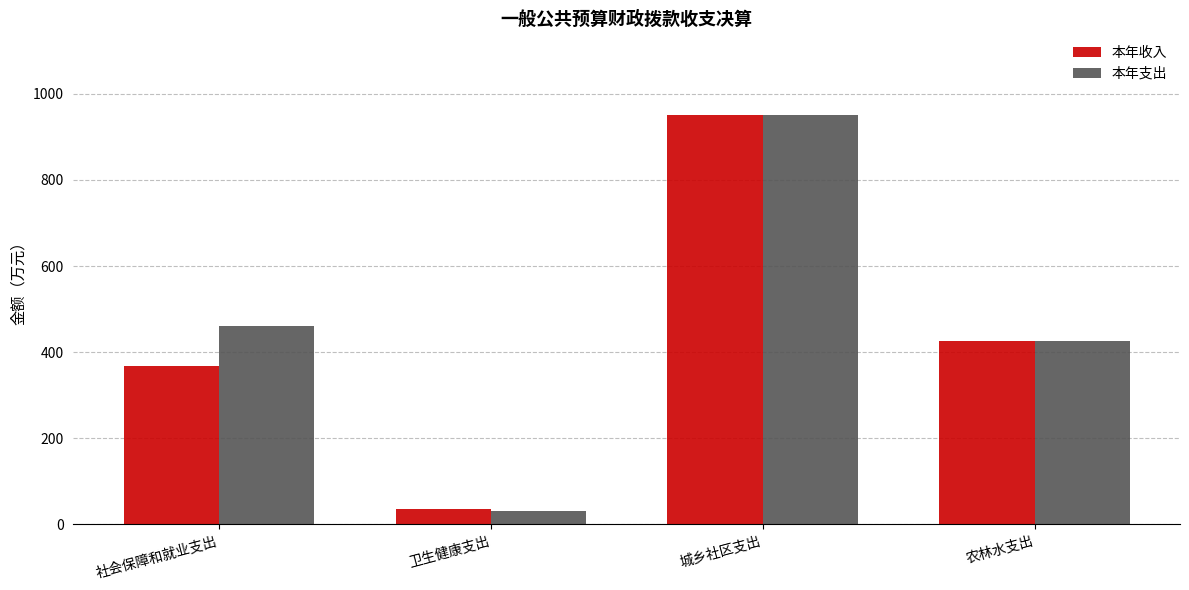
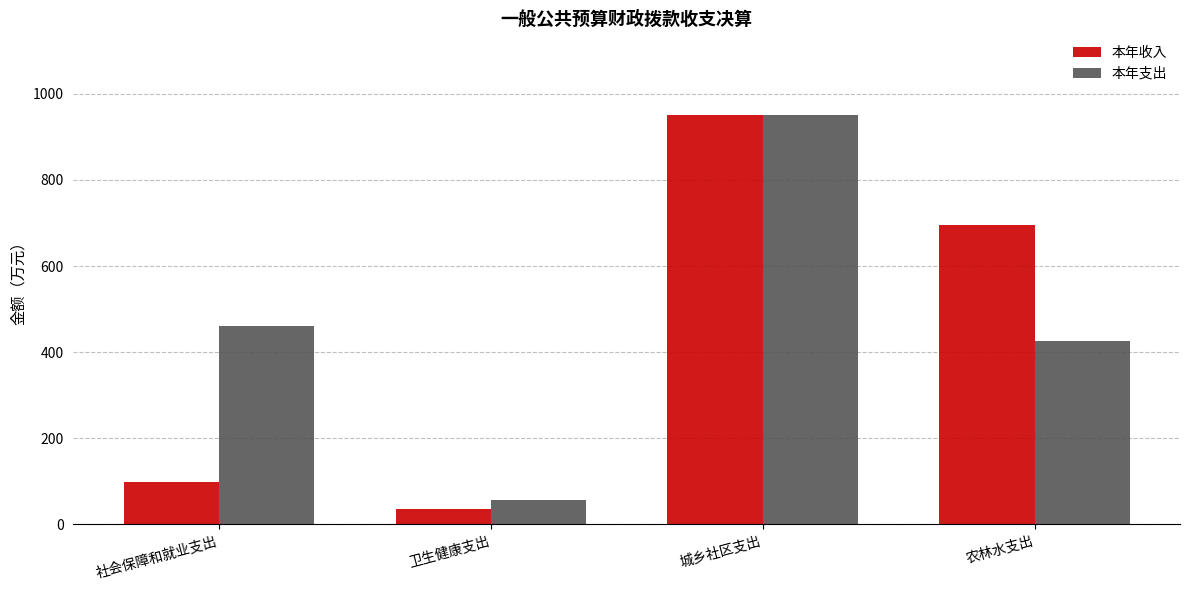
本年收入, 社会保障和就业支出: 370 -> 100
本年支出, 卫生健康支出: 30 -> 60
本年收入, 农林水支出: 430 -> 690
